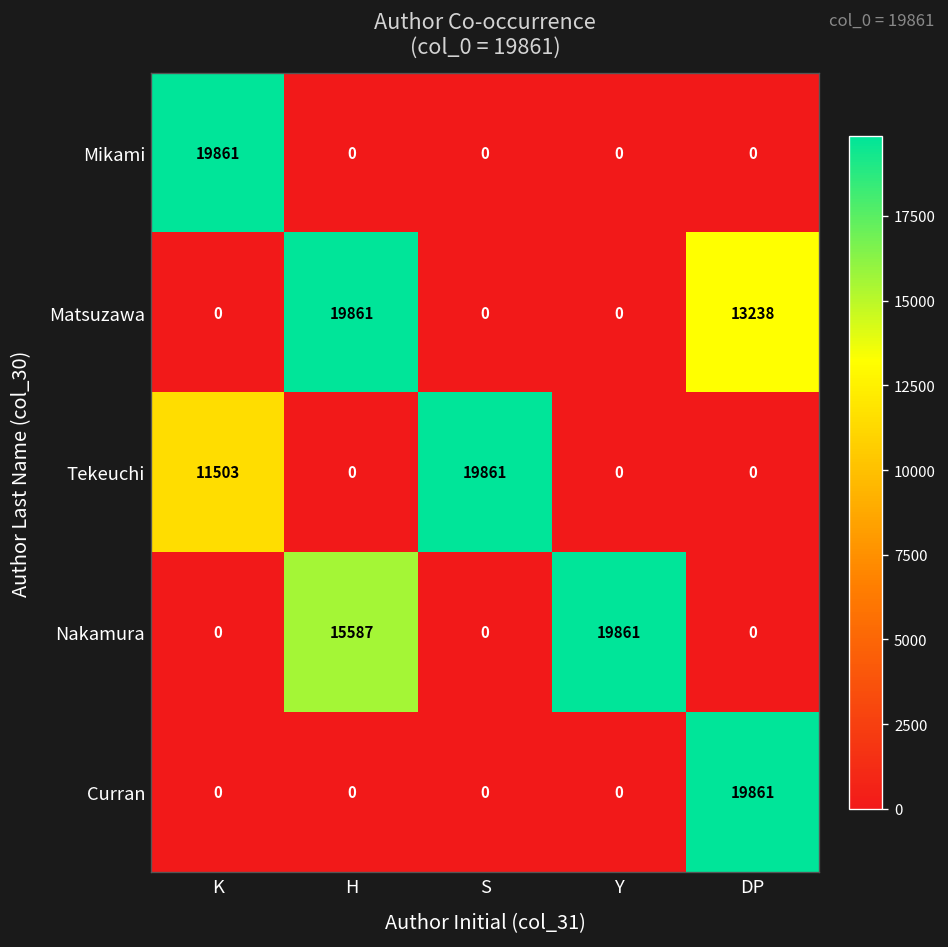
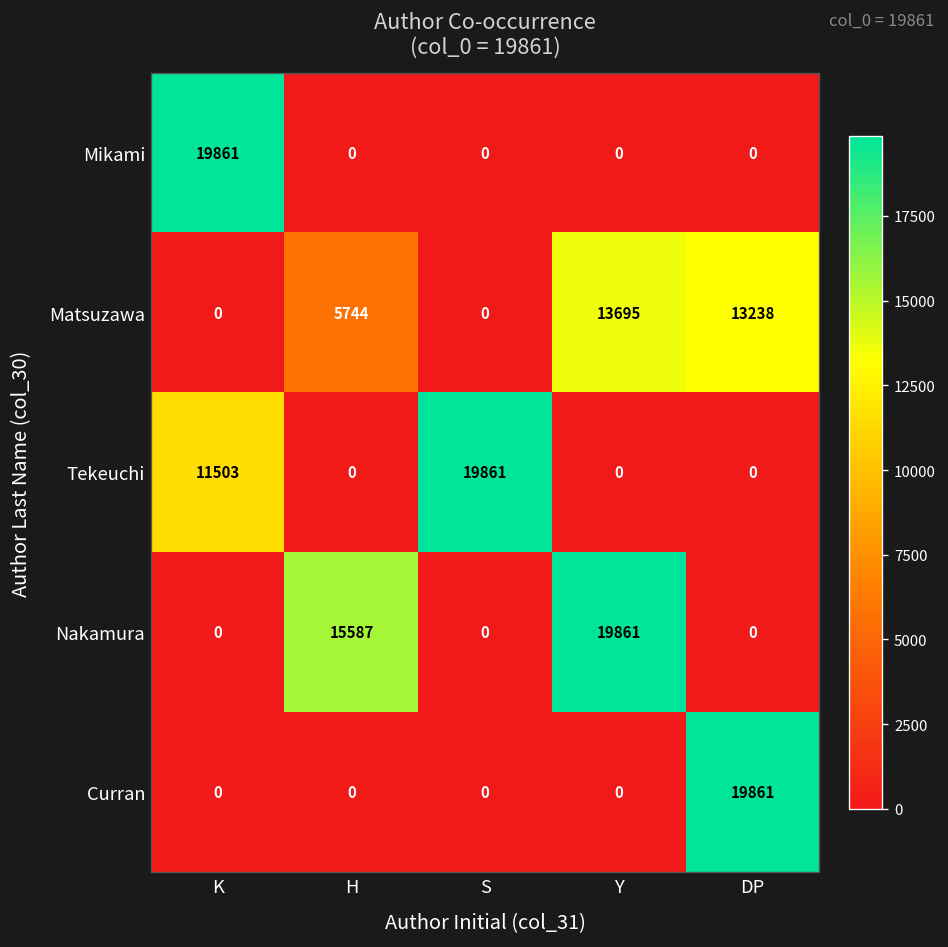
Matsuzawa, H: 19861 -> 5744
Matsuzawa, Y: 0 -> 13695
